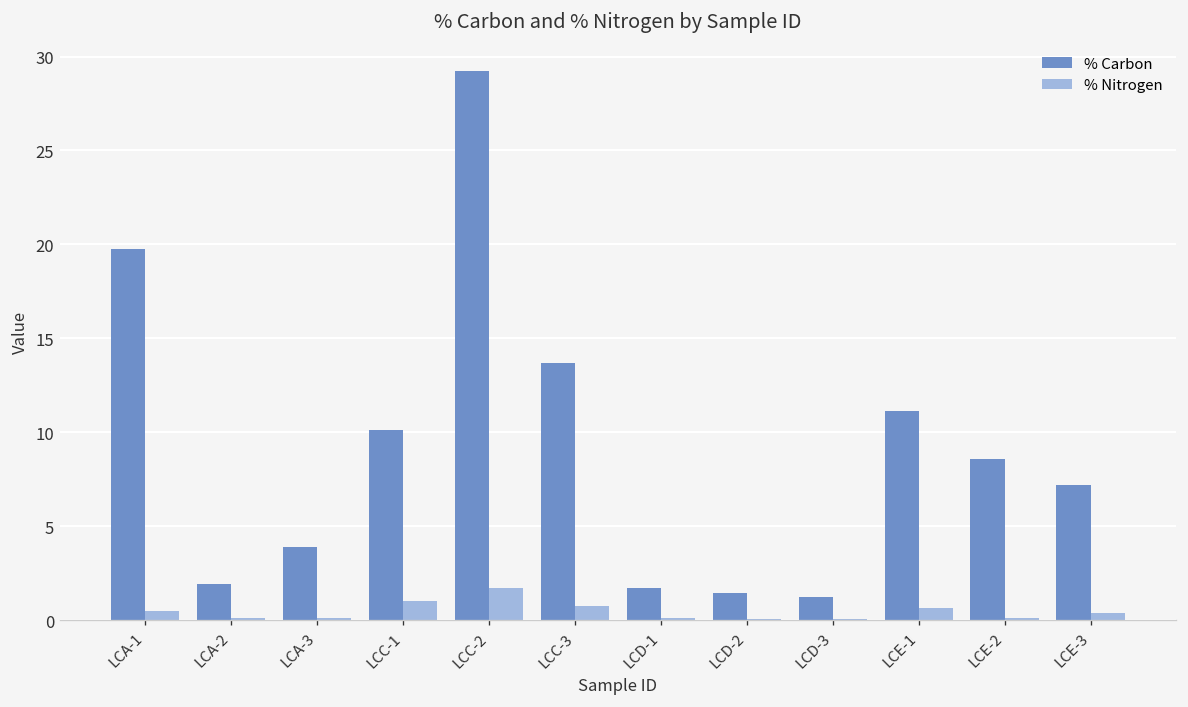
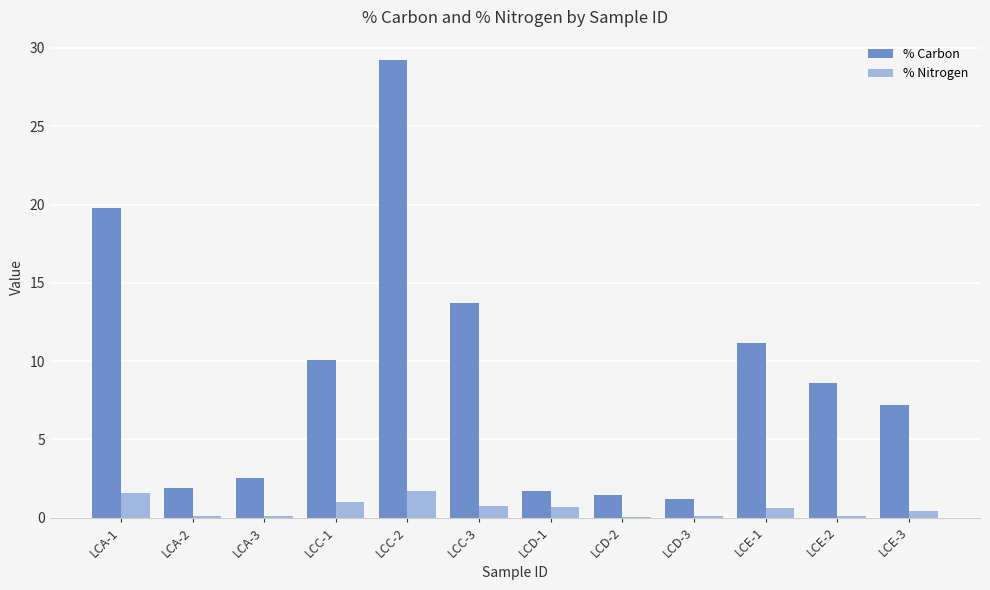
% Nitrogen, LCA-1: 0.5 -> 1.6
% Carbon, LCA-3: 3.9 -> 2.5
% Nitrogen, LCD-1: 0.1 -> 0.7
